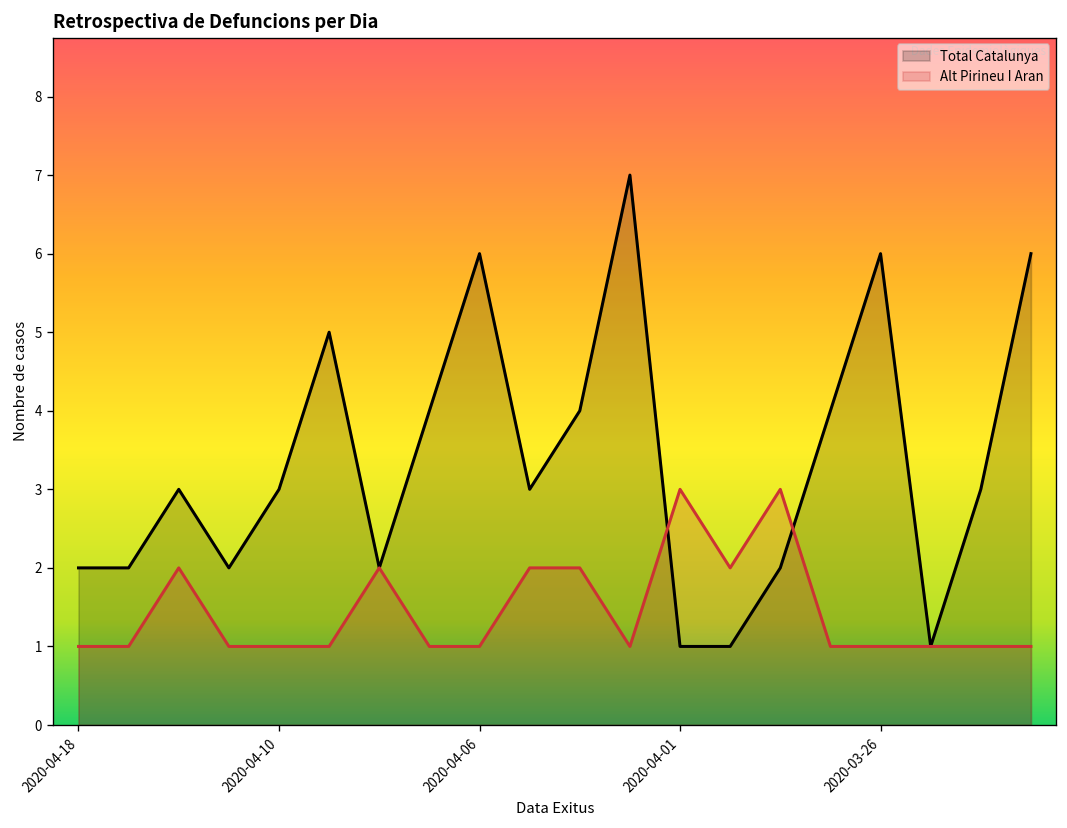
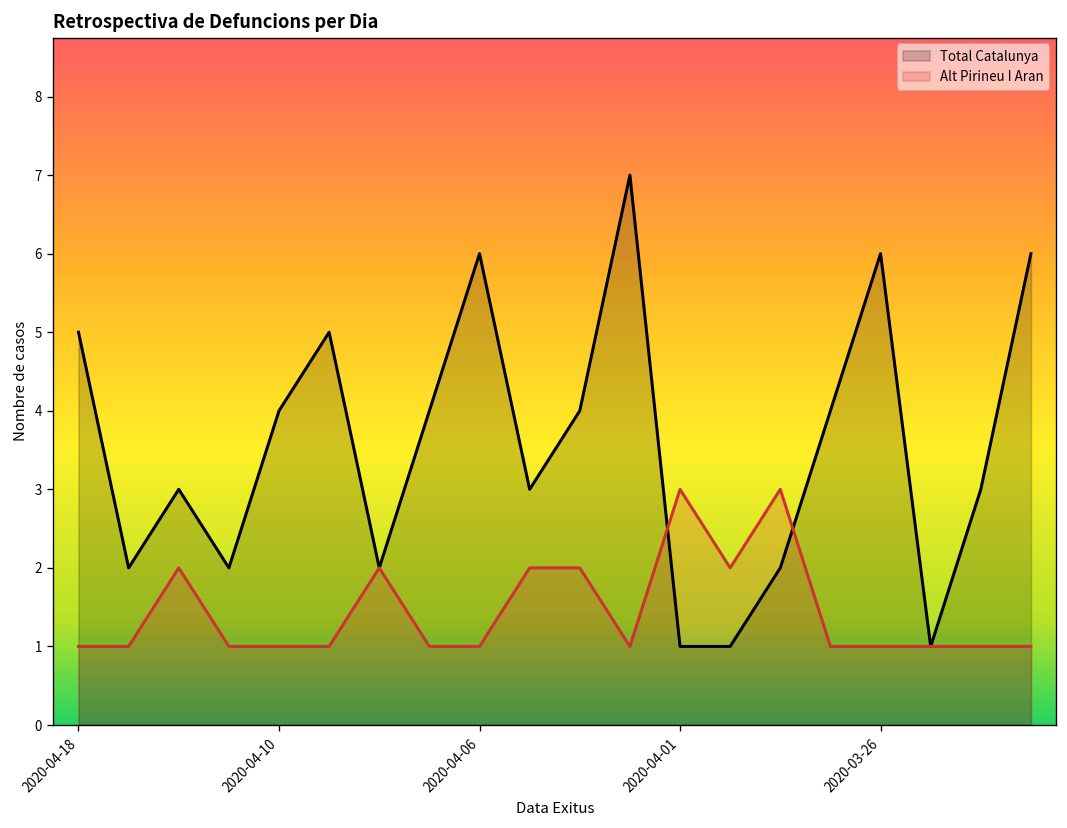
Total Catalunya, 2020-04-18: 2 -> 5
Total Catalunya, 2020-04-10: 3 -> 4
